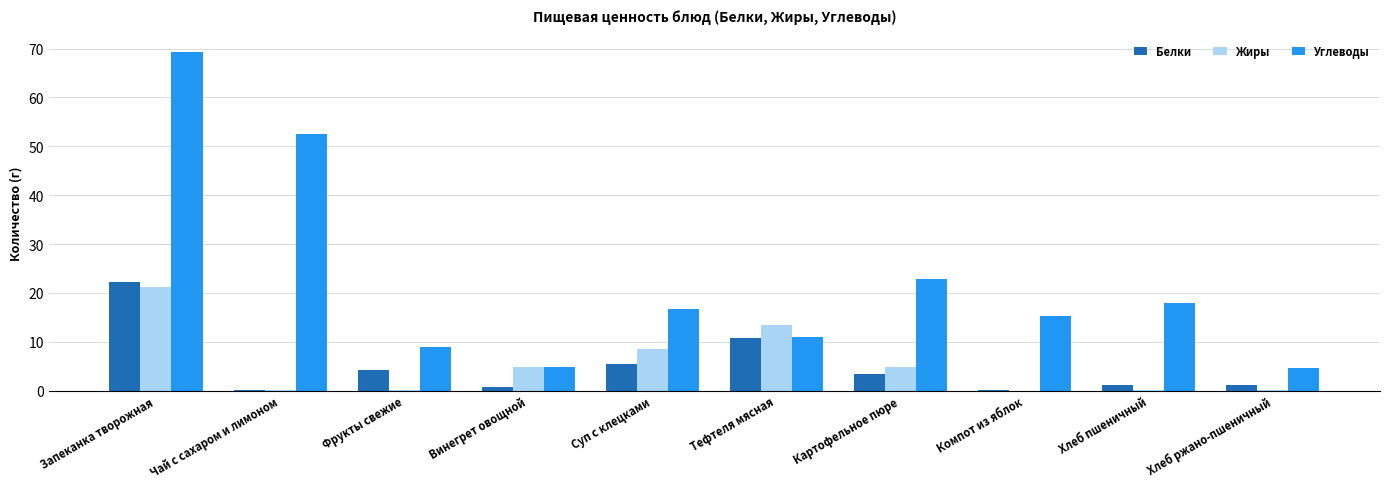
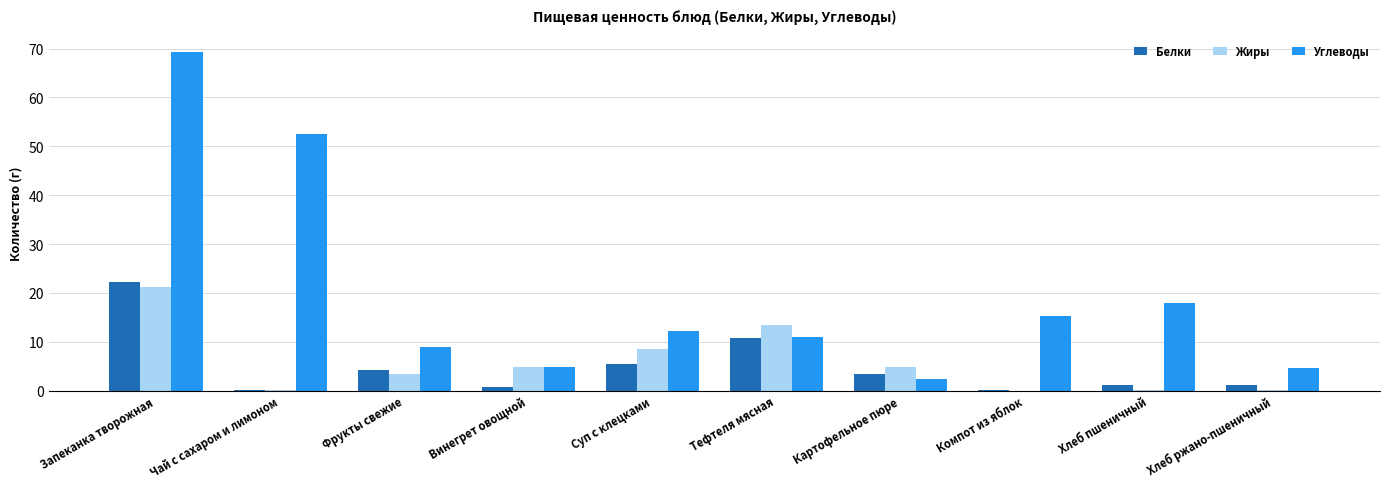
Жиры, Фрукты свежие: 0 -> 3
Углеводы, Суп с клецками: 17 -> 12
Углеводы, Картофельное пюре: 23 -> 2
